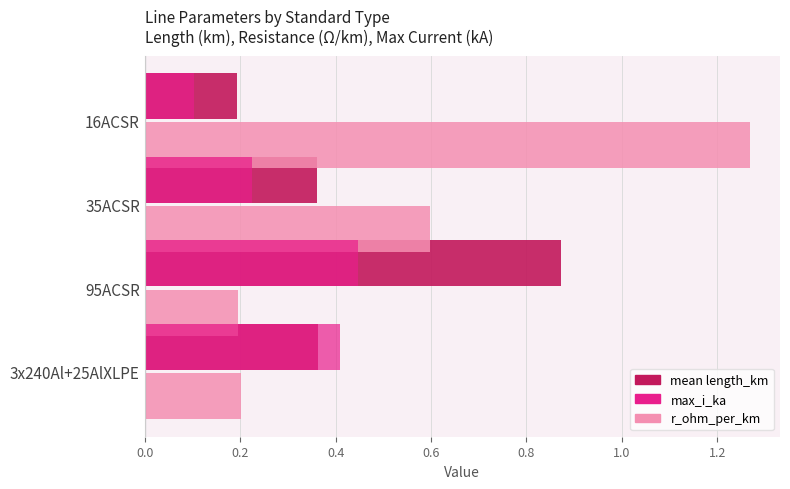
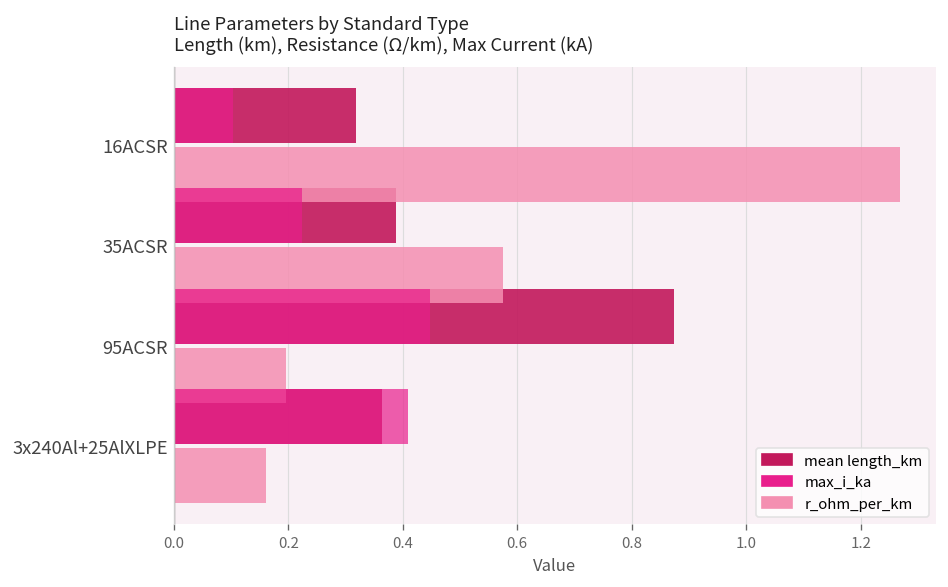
mean length_km, 16ACSR: 0.19 -> 0.32
mean length_km, 35ACSR: 0.36 -> 0.39
r_ohm_per_km, 35ACSR: 0.60 -> 0.58
r_ohm_per_km, 3x240Al+25AlXLPE: 0.20 -> 0.16
